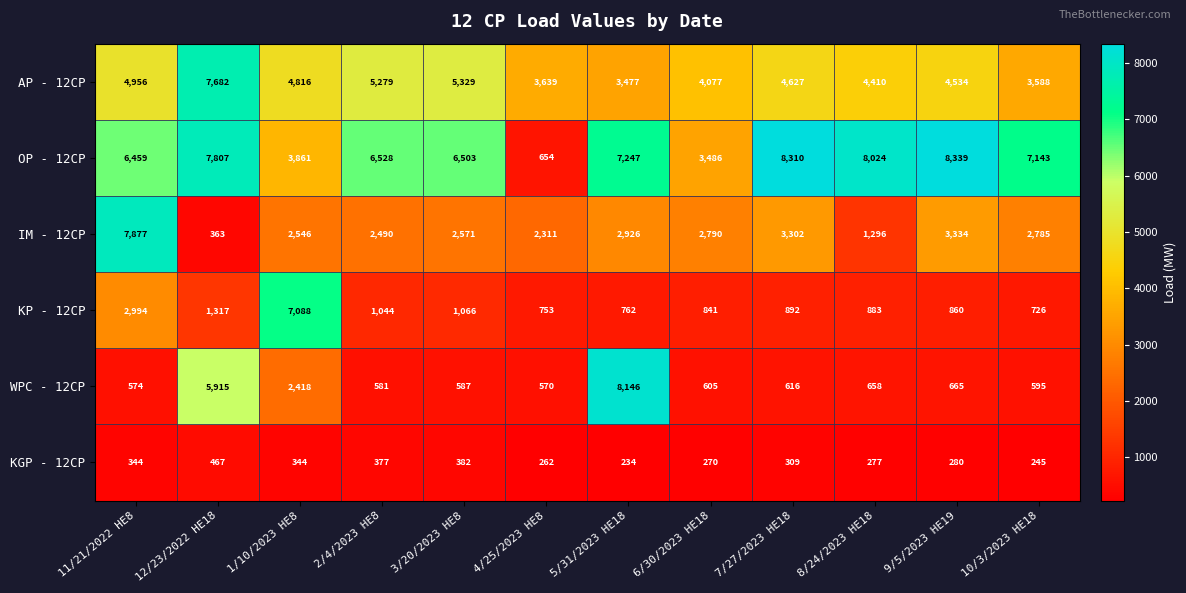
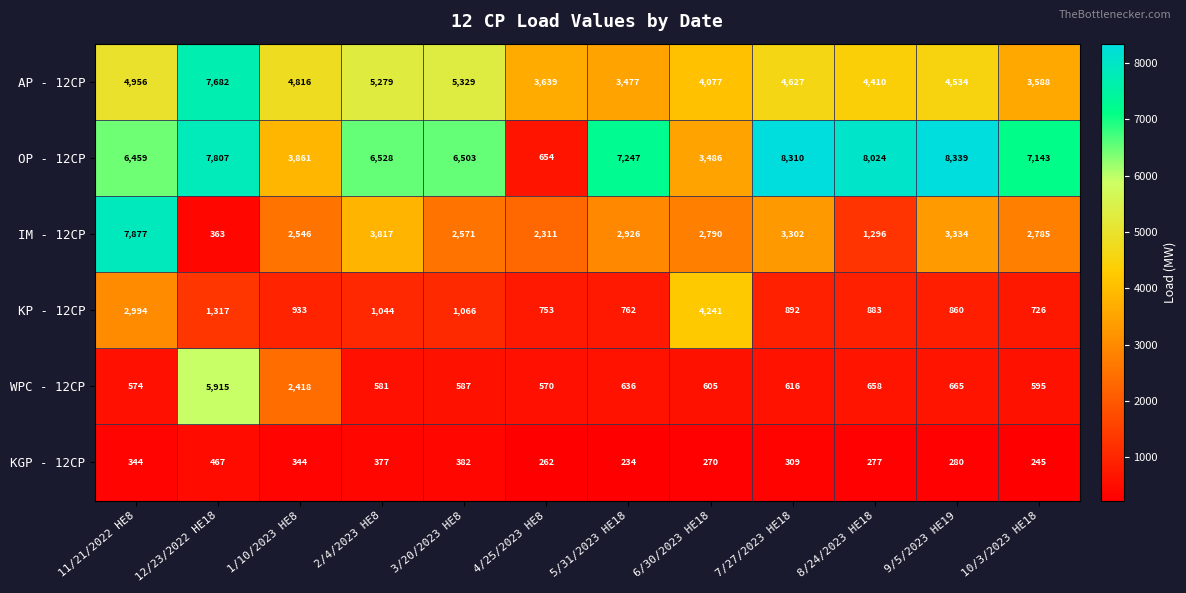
IM - 12CP, 2/4/2023 HE8: 2,490 -> 3,817
KP - 12CP, 1/10/2023 HE8: 7,088 -> 933
KP - 12CP, 6/30/2023 HE18: 841 -> 4,241
WPC - 12CP, 5/31/2023 HE18: 8,146 -> 636
